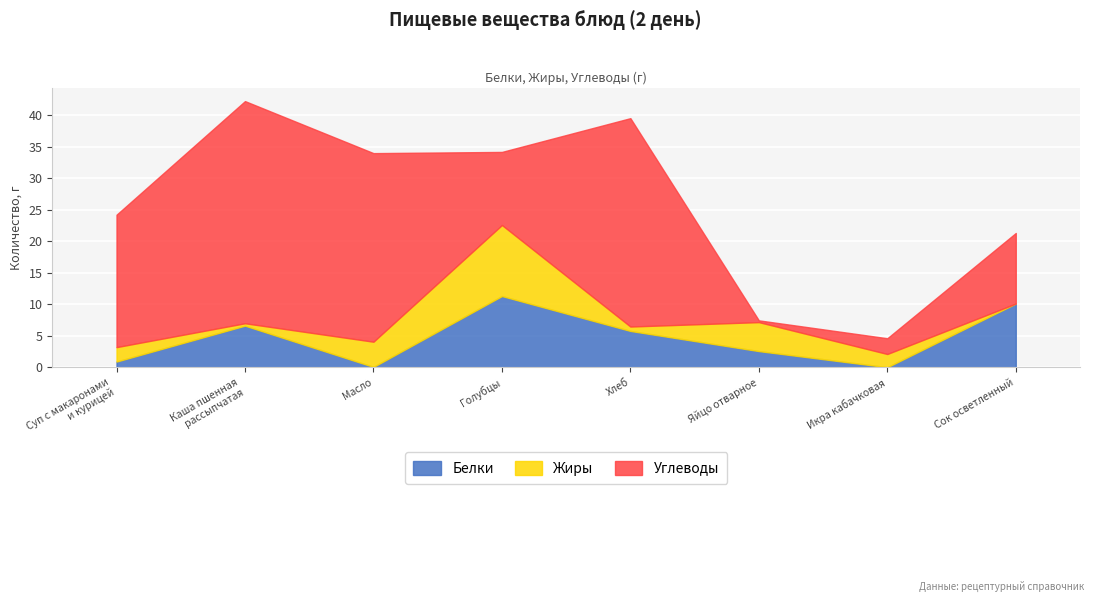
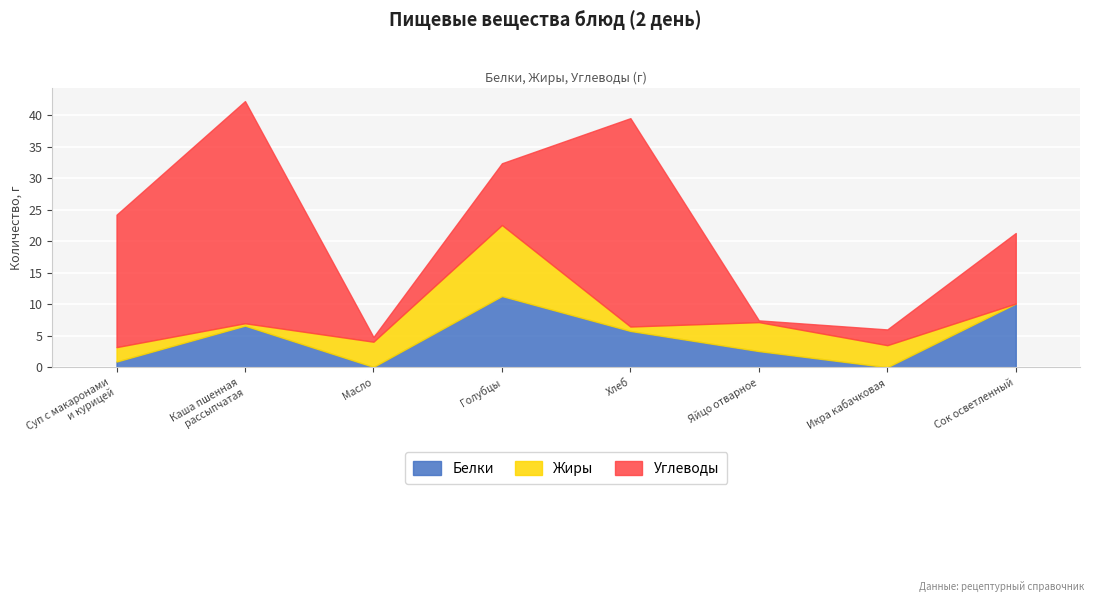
Углеводы, Масло: 30 -> 1
Углеводы, Голубцы: 12 -> 10
Жиры, Икра кабачковая: 2 -> 4
